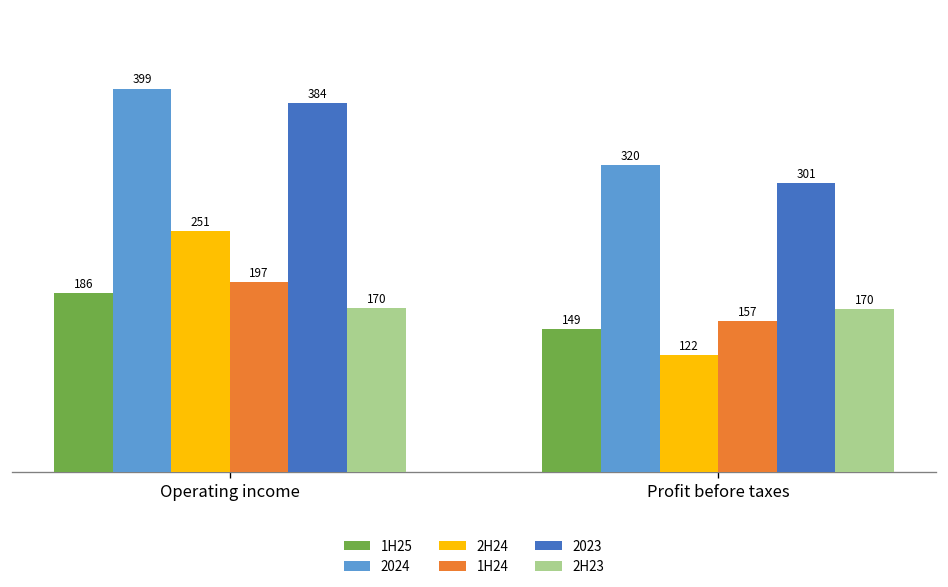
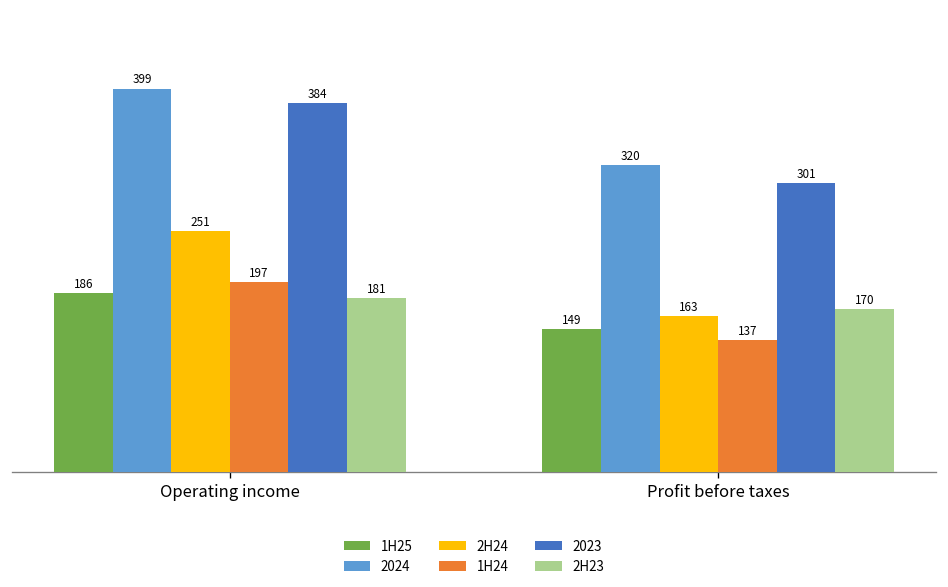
2H23, Operating income: 170 -> 181
2H24, Profit before taxes: 122 -> 163
1H24, Profit before taxes: 157 -> 137
